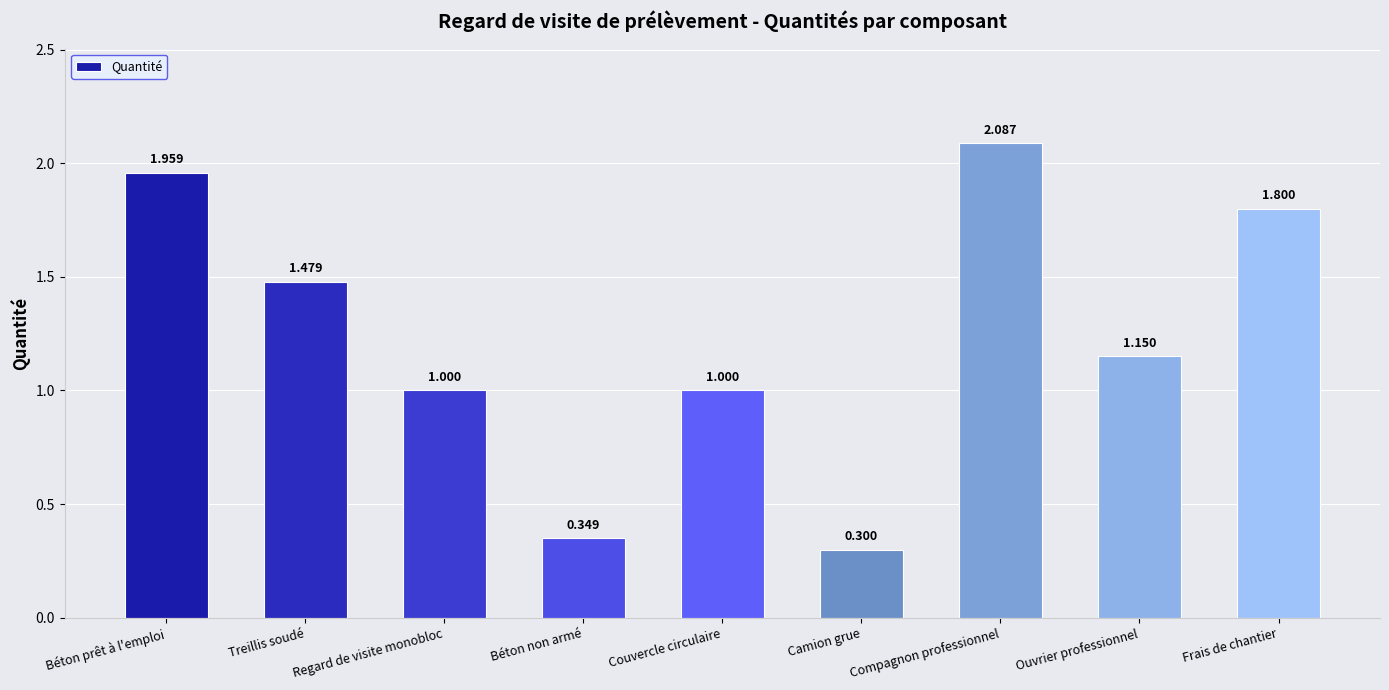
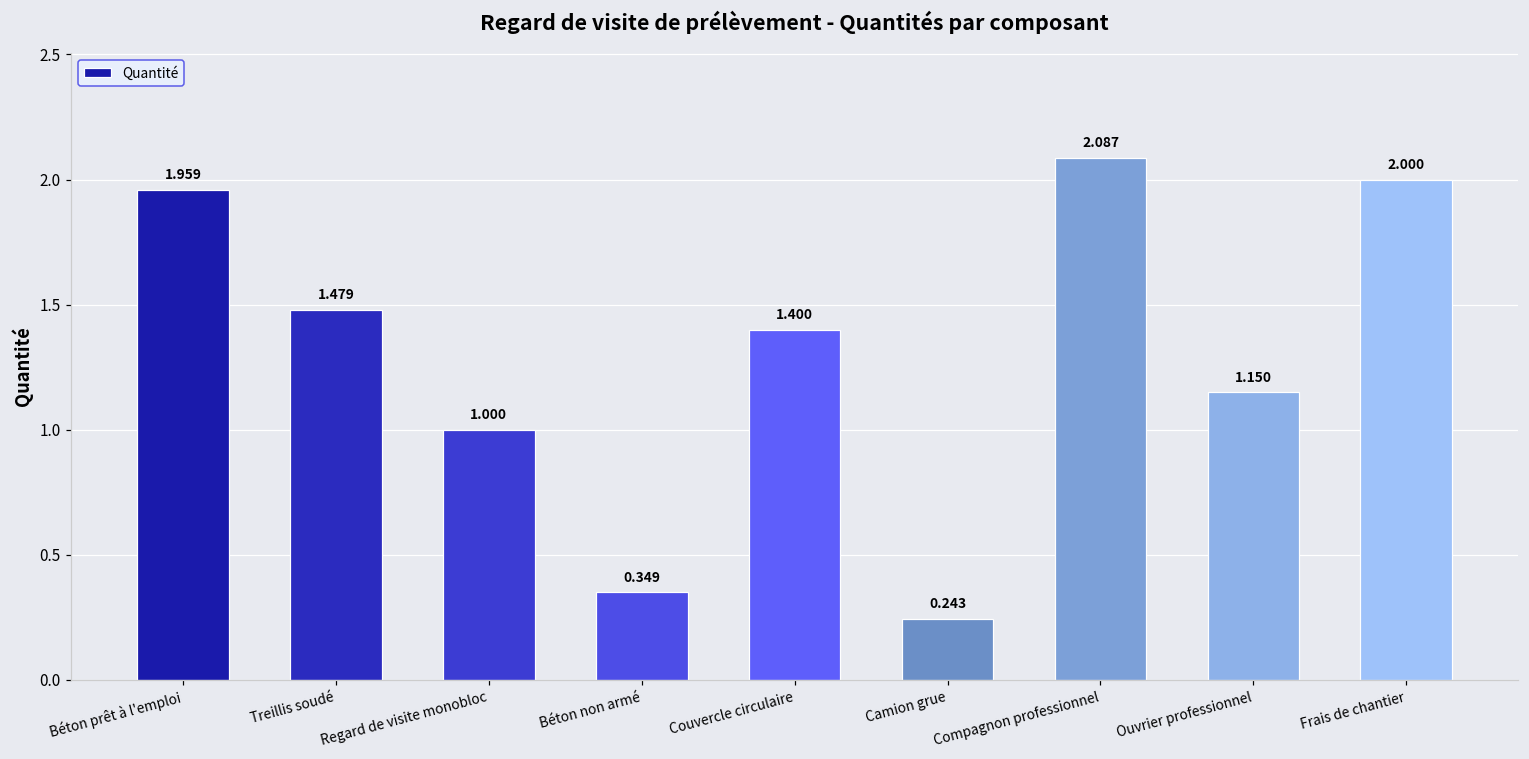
Couvercle circulaire: 1.000 -> 1.400
Camion grue: 0.300 -> 0.243
Frais de chantier: 1.800 -> 2.000
